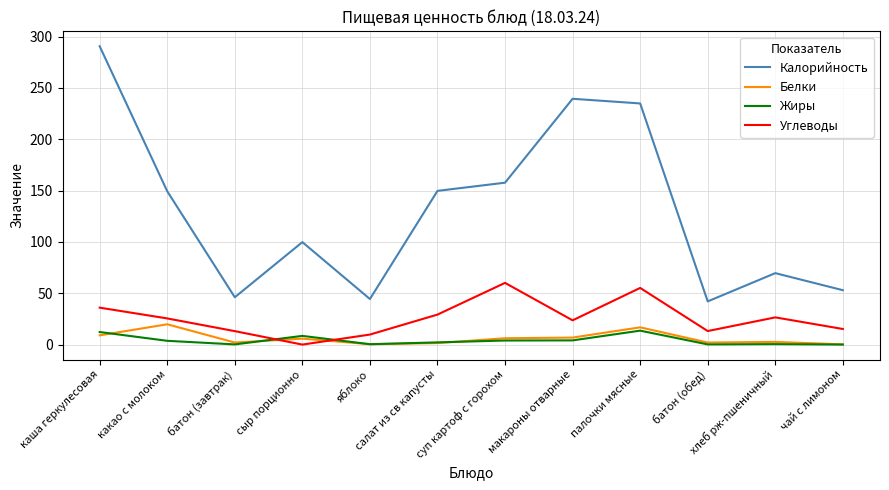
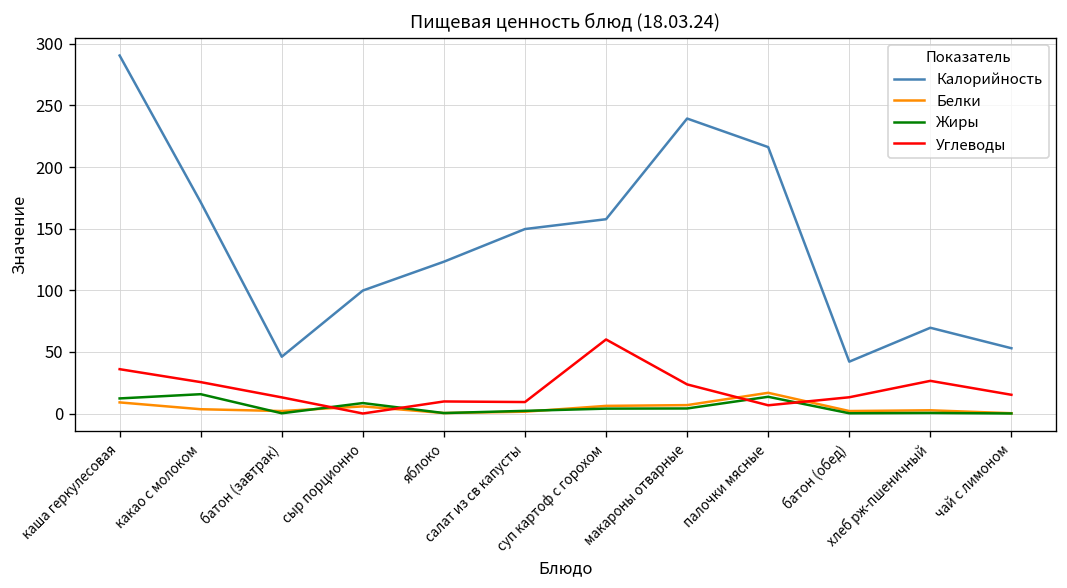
Калорийность, какао с молоком: 149 -> 172
Белки, какао с молоком: 20 -> 4
Жиры, какао с молоком: 4 -> 16
Калорийность, яблоко: 44 -> 123
Углеводы, салат из св капусты: 29 -> 9
Калорийность, палочки мясные: 235 -> 216
Углеводы, палочки мясные: 55 -> 7
